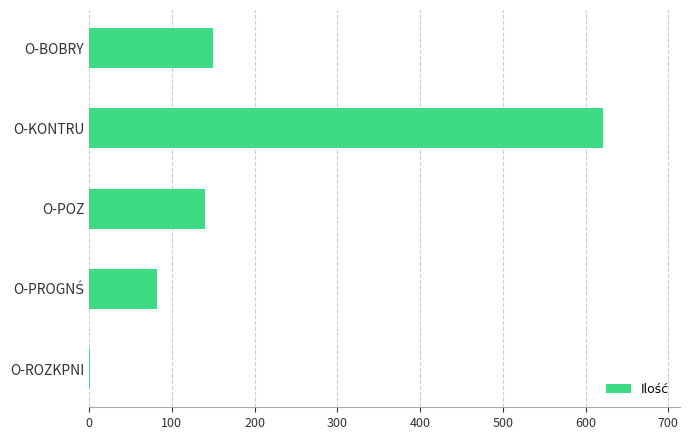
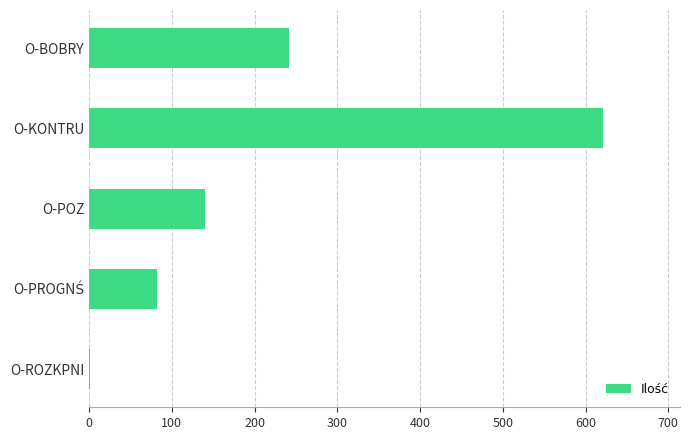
O-BOBRY: 150 -> 240
